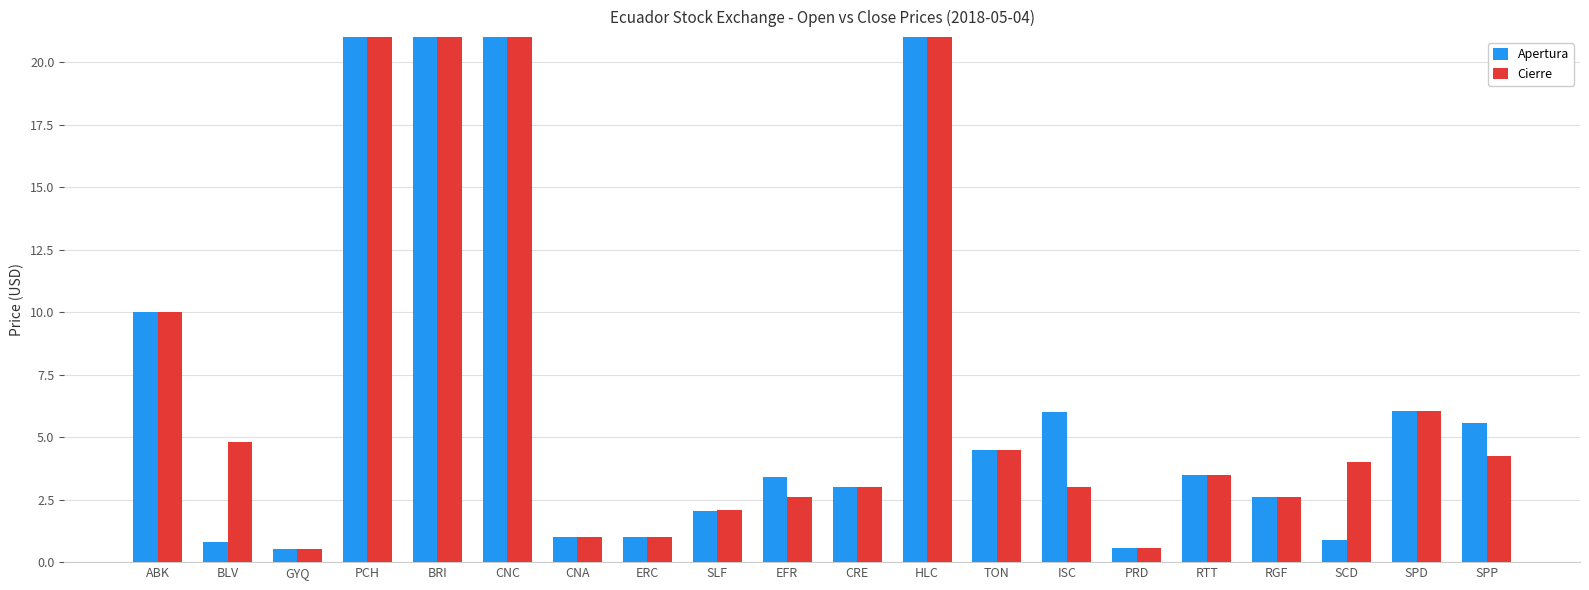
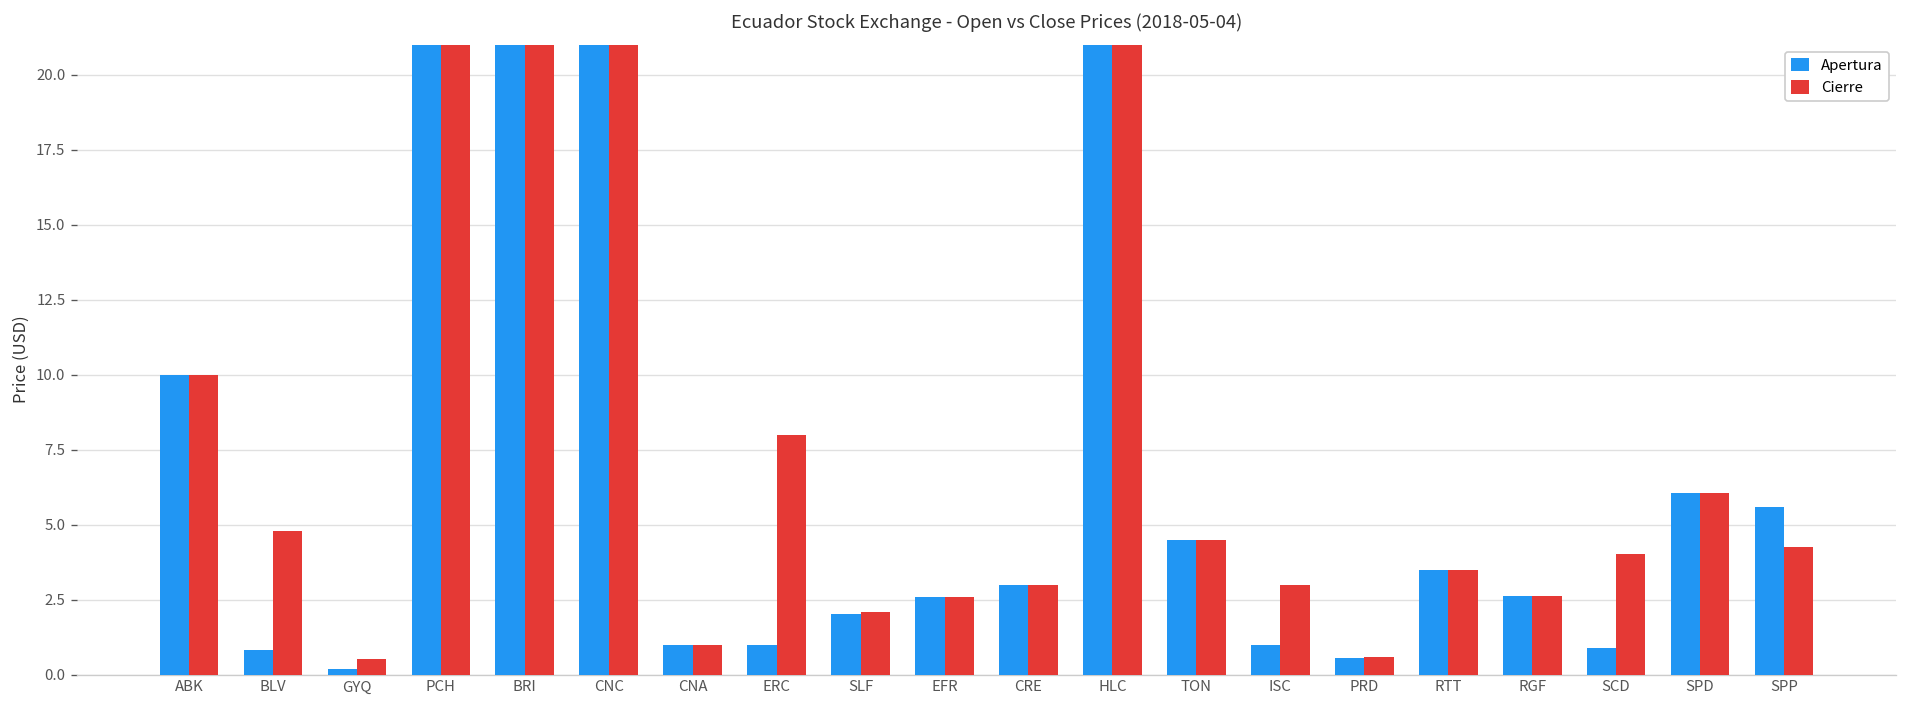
Apertura, GYQ: 0.5 -> 0.2
Cierre, ERC: 1 -> 8
Apertura, EFR: 3.4 -> 2.6
Apertura, ISC: 6 -> 1
